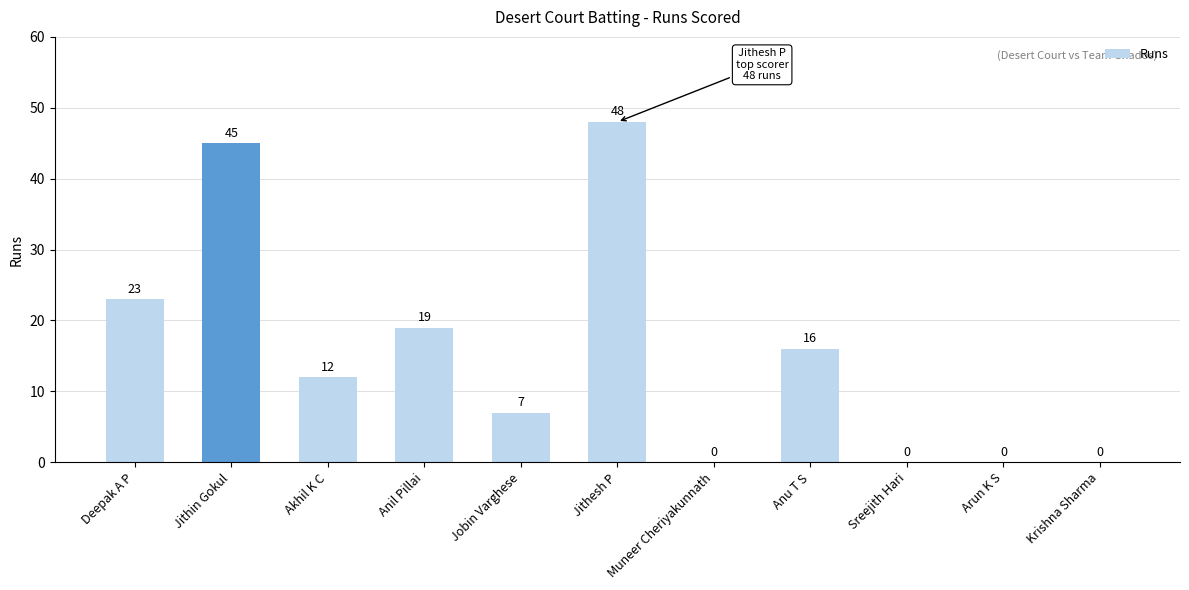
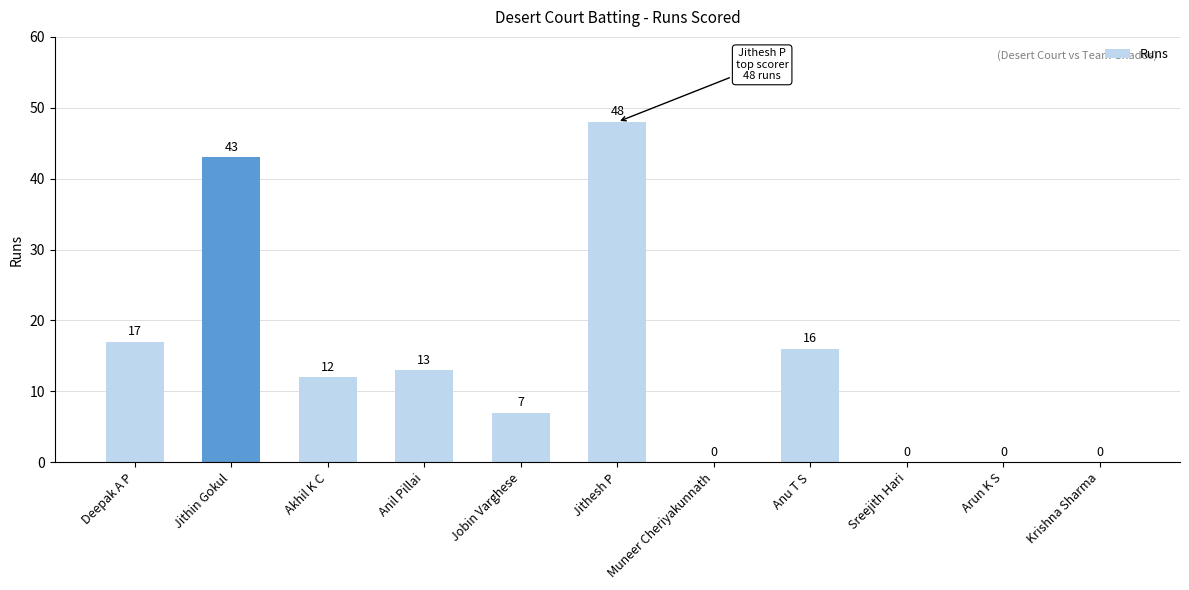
Deepak A P: 23 -> 17
Jithin Gokul: 45 -> 43
Anil Pillai: 19 -> 13
